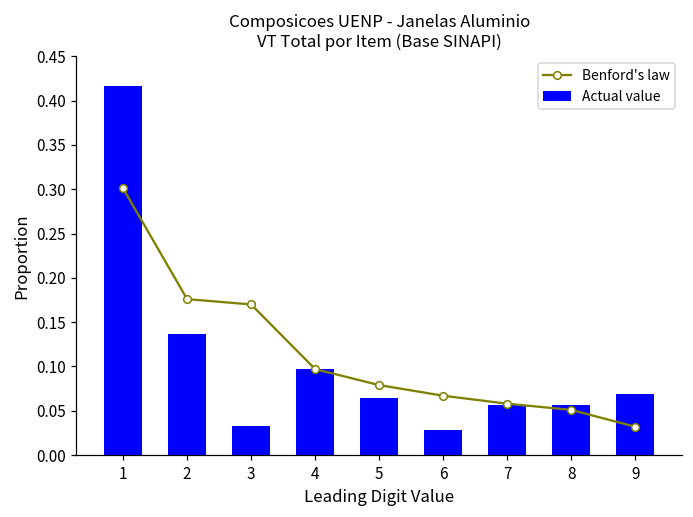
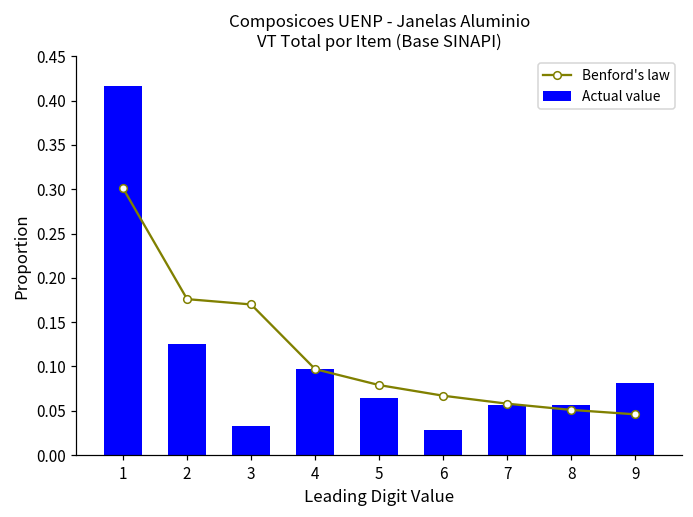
Actual value, 2: 0.14 -> 0.13
Benford's law, 9: 0.03 -> 0.05
Actual value, 9: 0.07 -> 0.08
